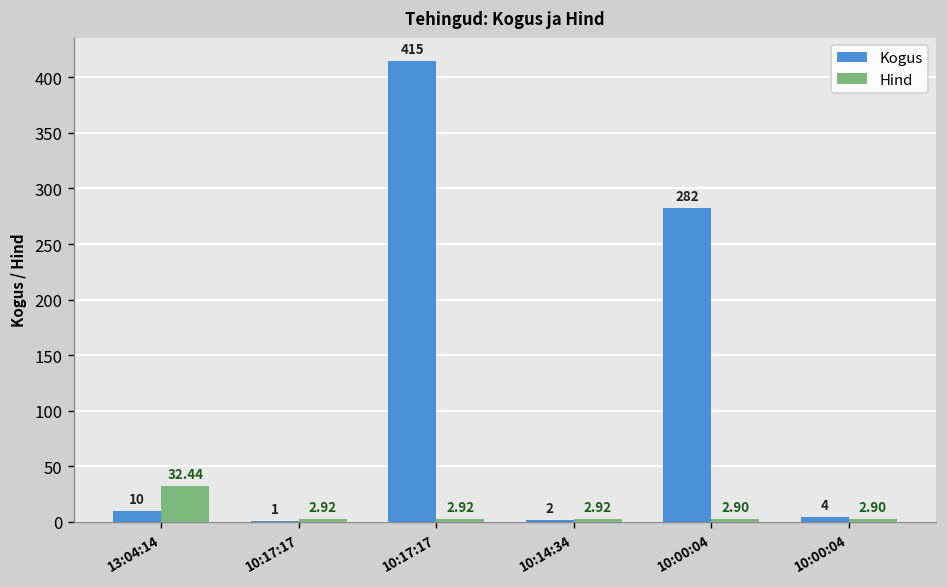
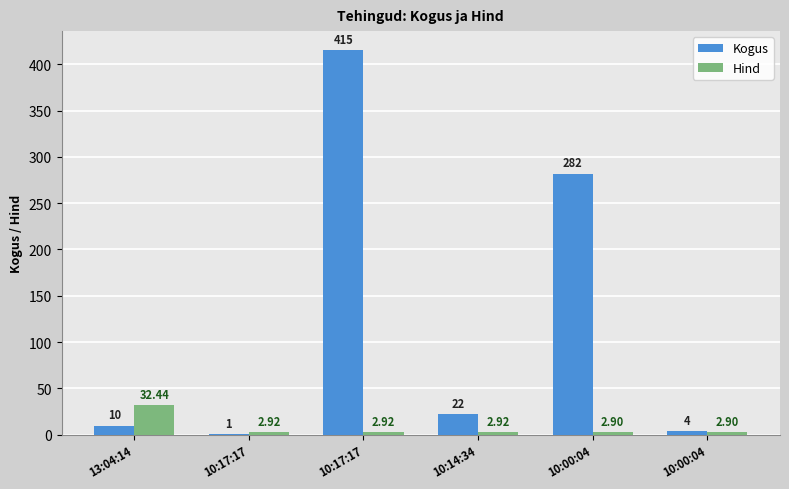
Kogus, 10:14:34: 2 -> 22
